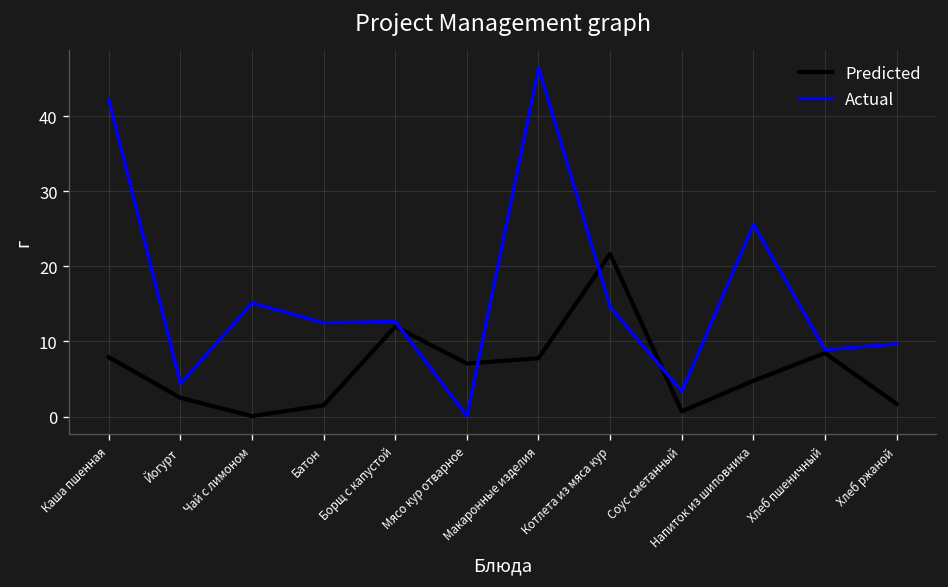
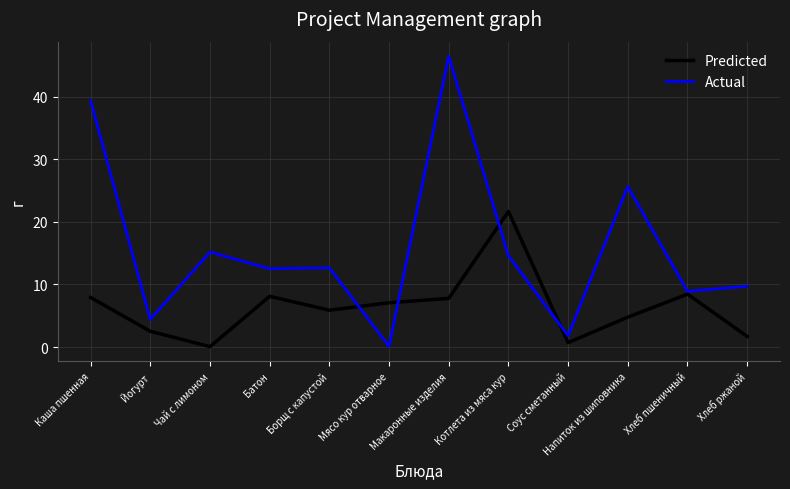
Actual, Каша пшенная: 42 -> 39
Predicted, Батон: 2 -> 8
Predicted, Борщ с капустой: 12 -> 6
Actual, Соус сметанный: 3 -> 2
